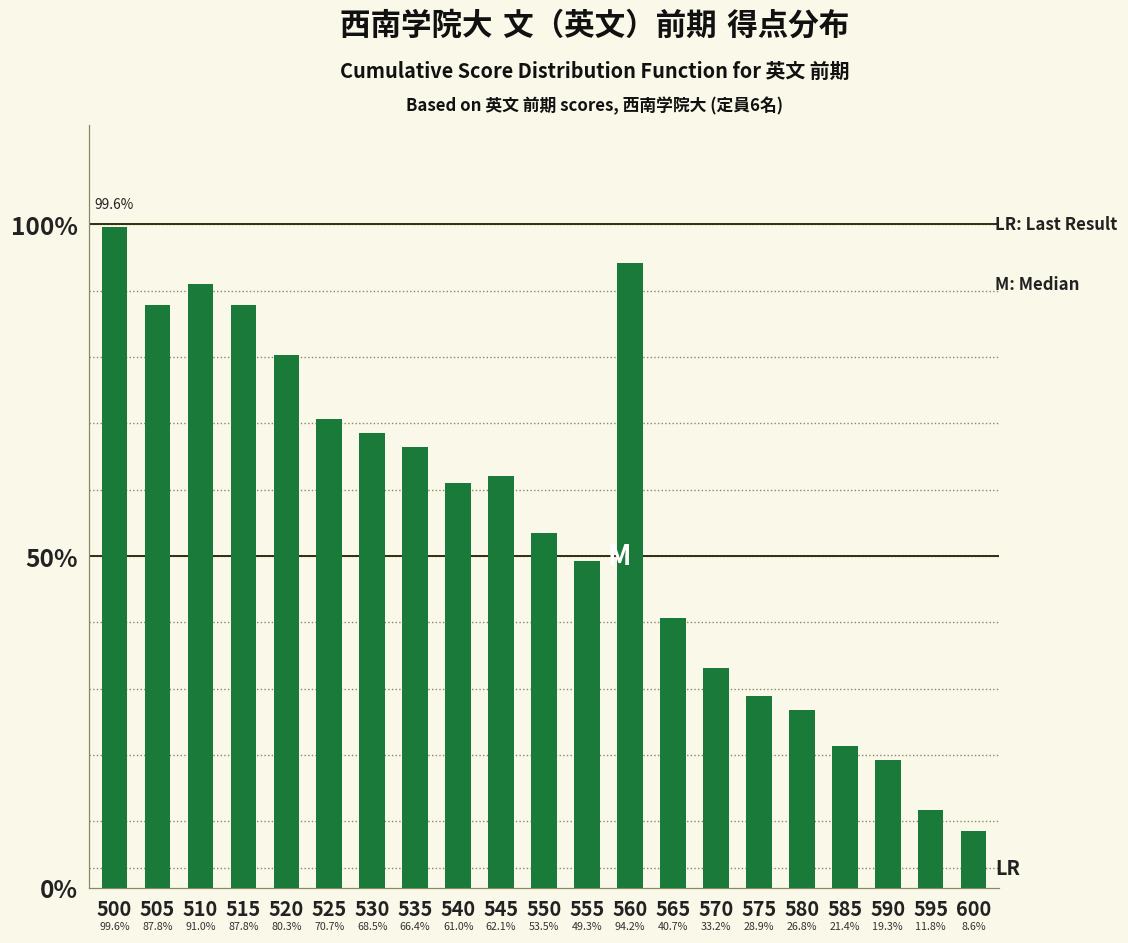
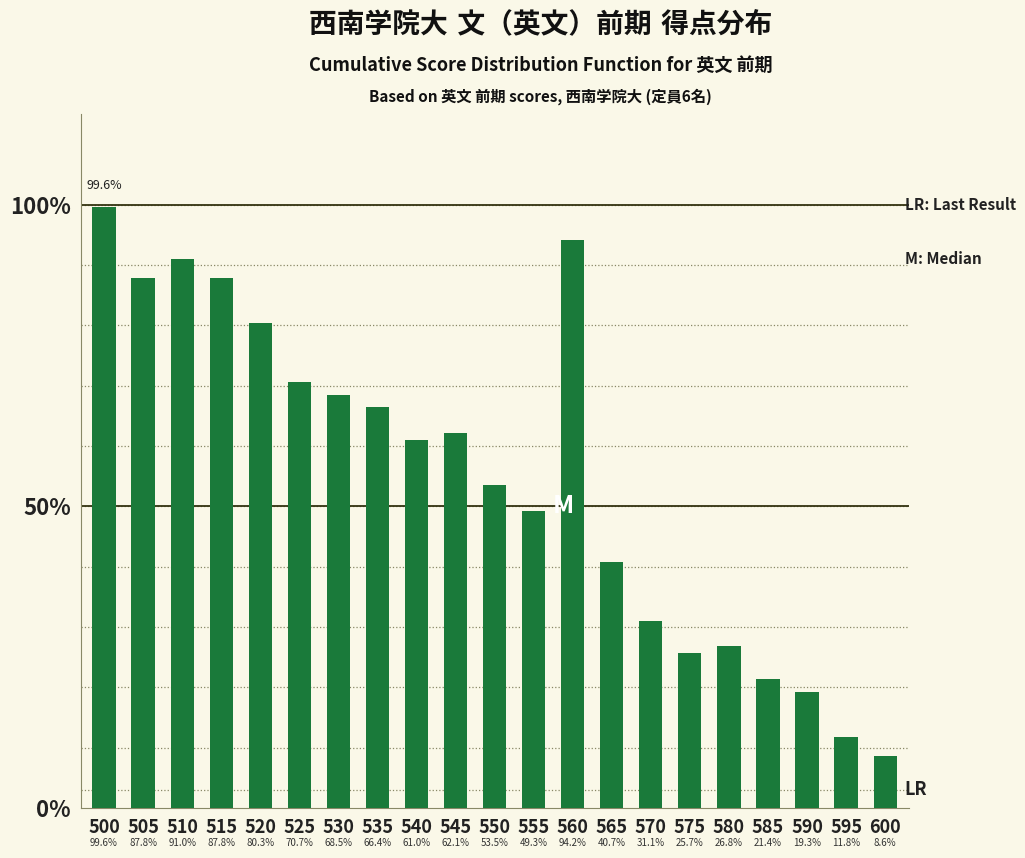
570: 33.2% -> 31.1%
575: 28.9% -> 25.7%
